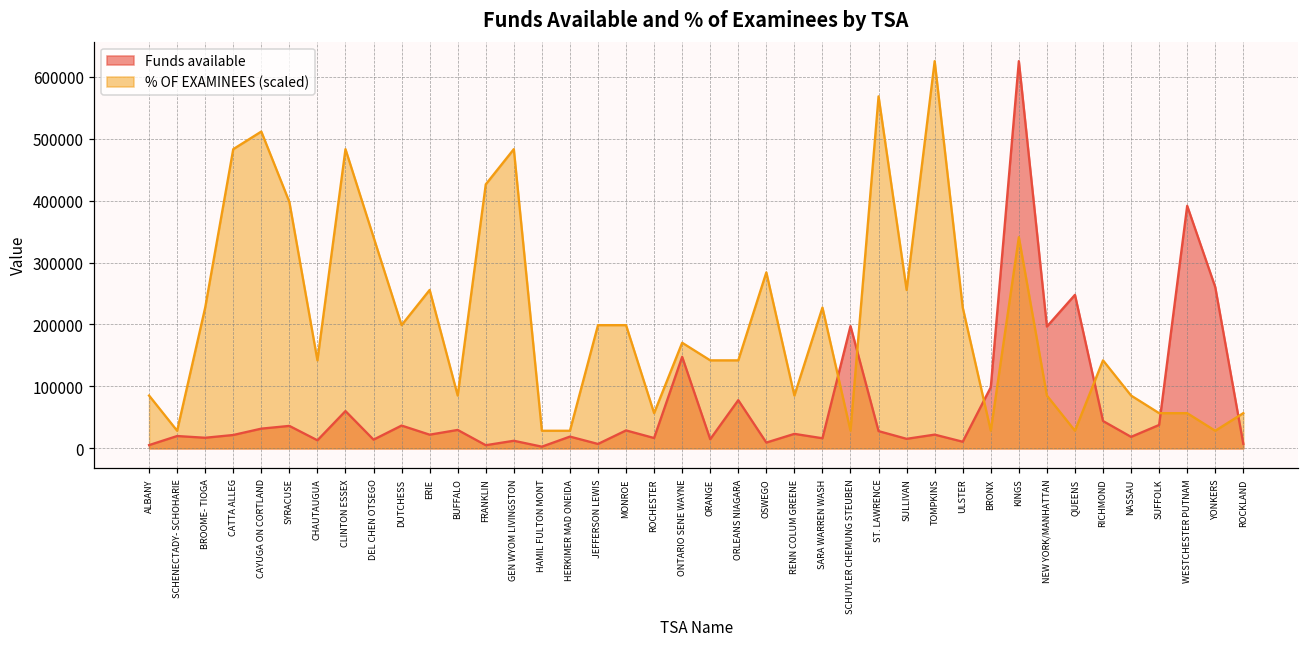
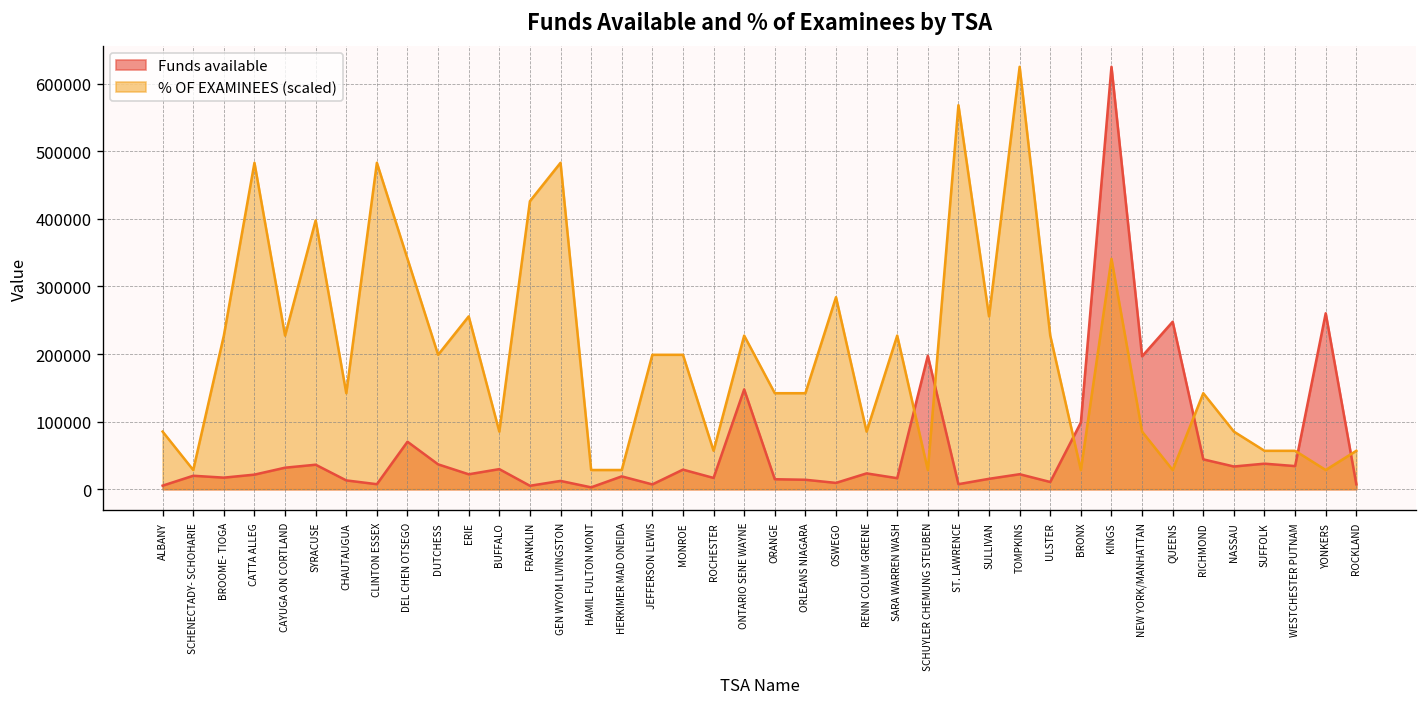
% OF EXAMINEES (scaled), CAYUGA ON CORTLAND: 510000 -> 230000
Funds available, CLINTON ESSEX: 60000 -> 10000
Funds available, DEL CHEN OTSEGO: 10000 -> 70000
% OF EXAMINEES (scaled), ONTARIO SENE WAYNE: 170000 -> 230000
Funds available, ORLEANS NIAGARA: 80000 -> 10000
Funds available, ST. LAWRENCE: 30000 -> 10000
Funds available, NASSAU: 20000 -> 30000
Funds available, WESTCHESTER PUTNAM: 390000 -> 30000
